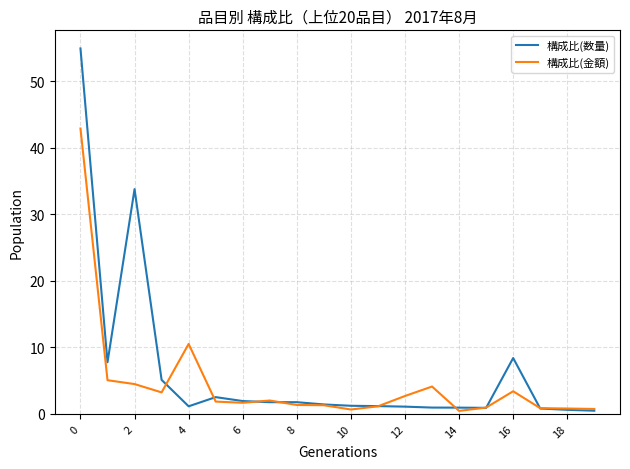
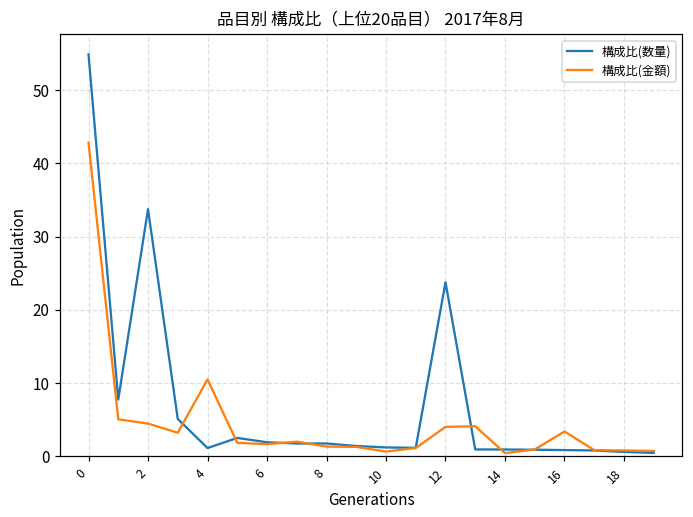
構成比(数量), 12: 1 -> 24
構成比(金額), 12: 3 -> 4
構成比(数量), 16: 8 -> 1
